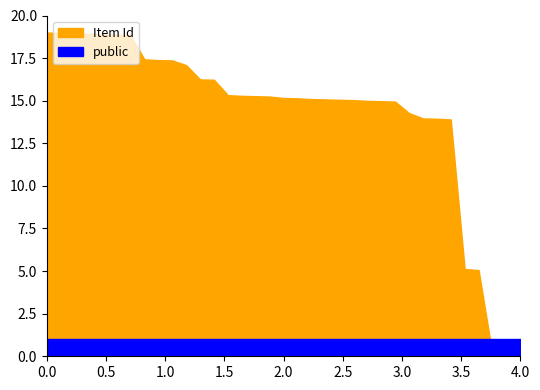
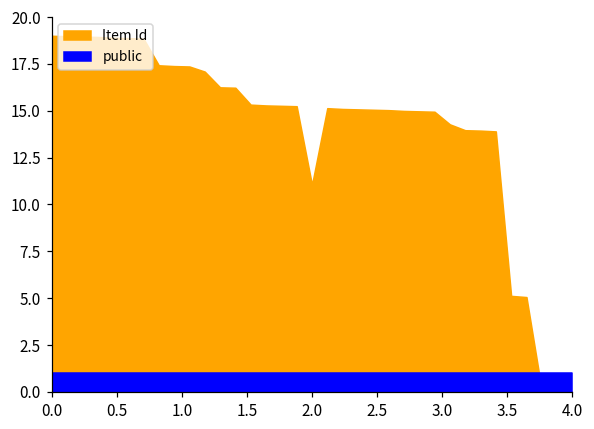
Item Id, 2.0: 15.2 -> 11.0
